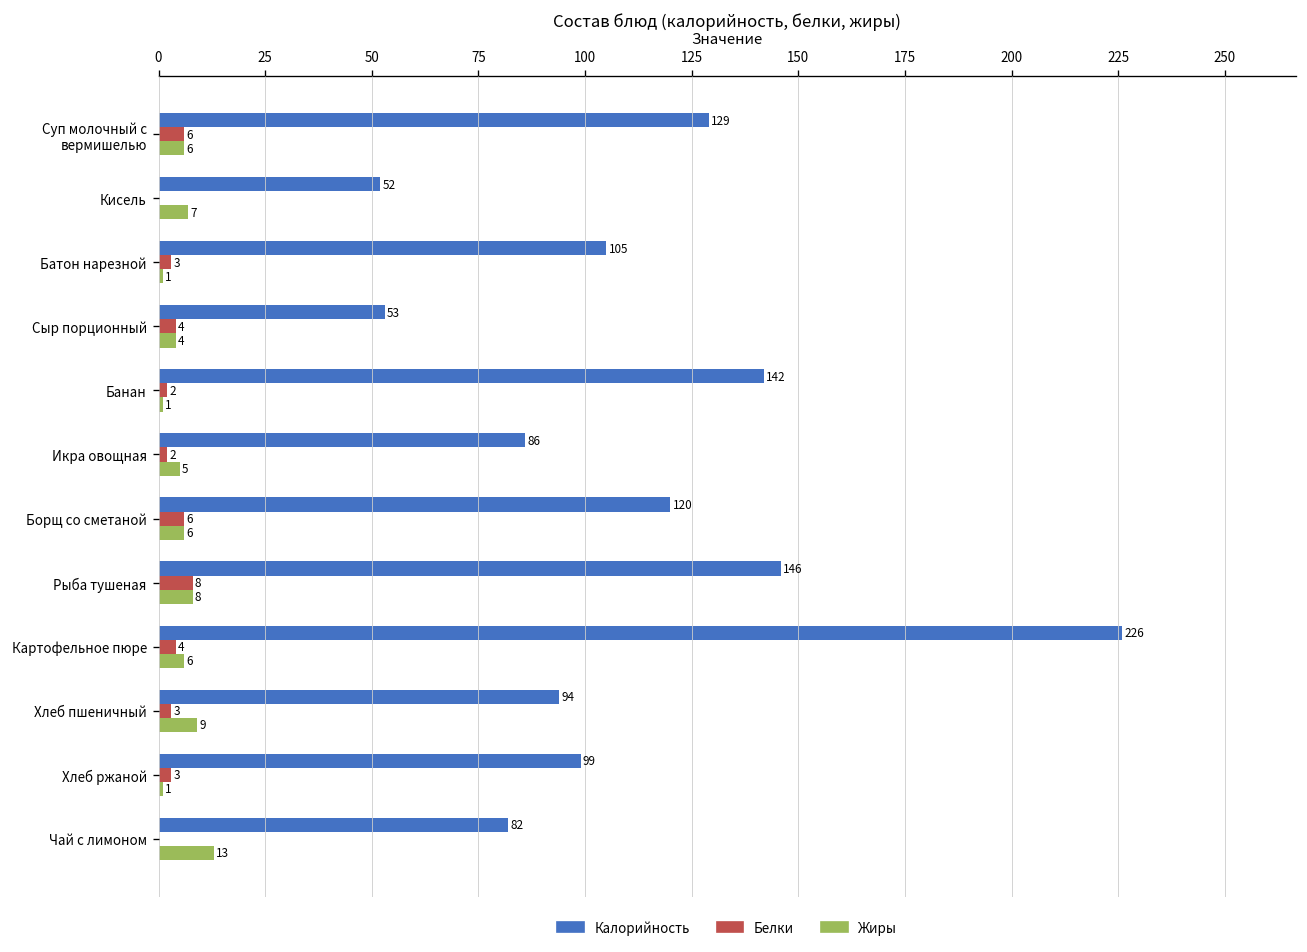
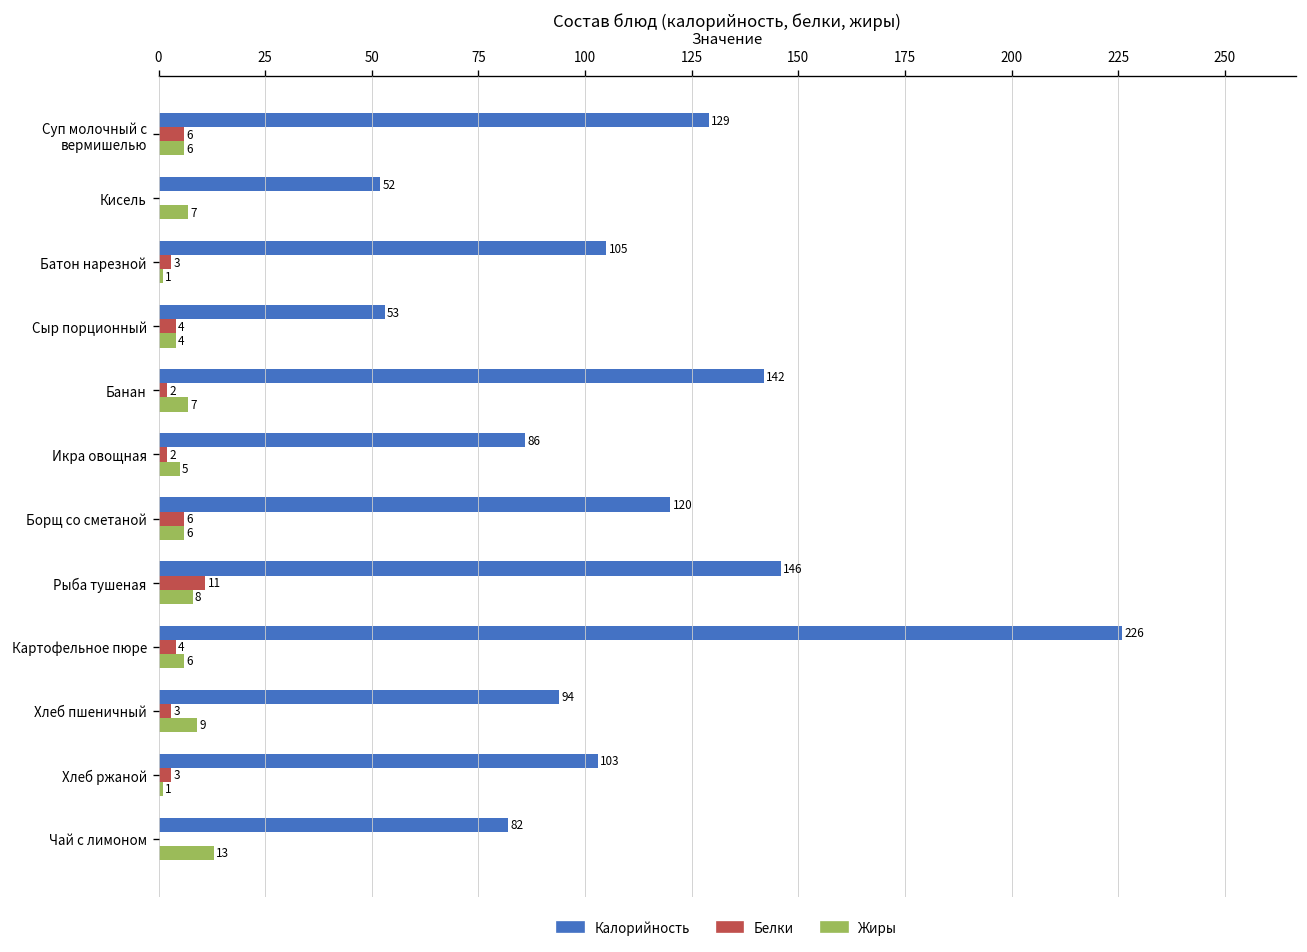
Жиры, Банан: 1 -> 7
Белки, Рыба тушеная: 8 -> 11
Калорийность, Хлеб ржаной: 99 -> 103
